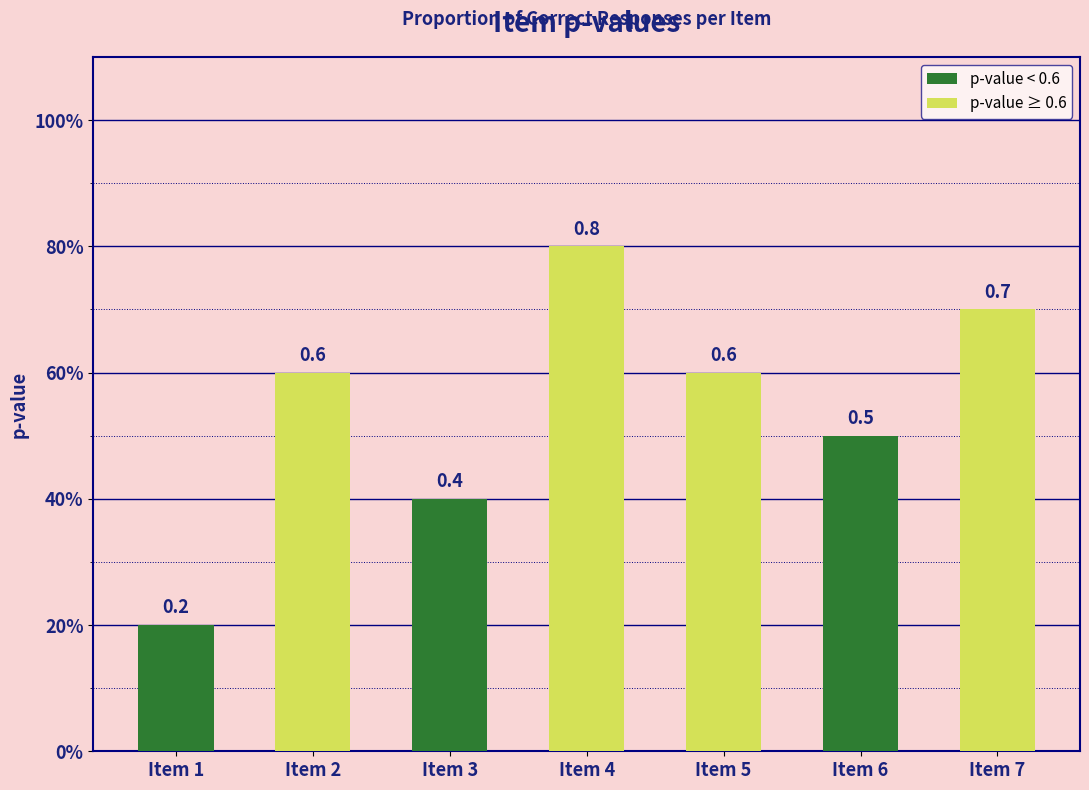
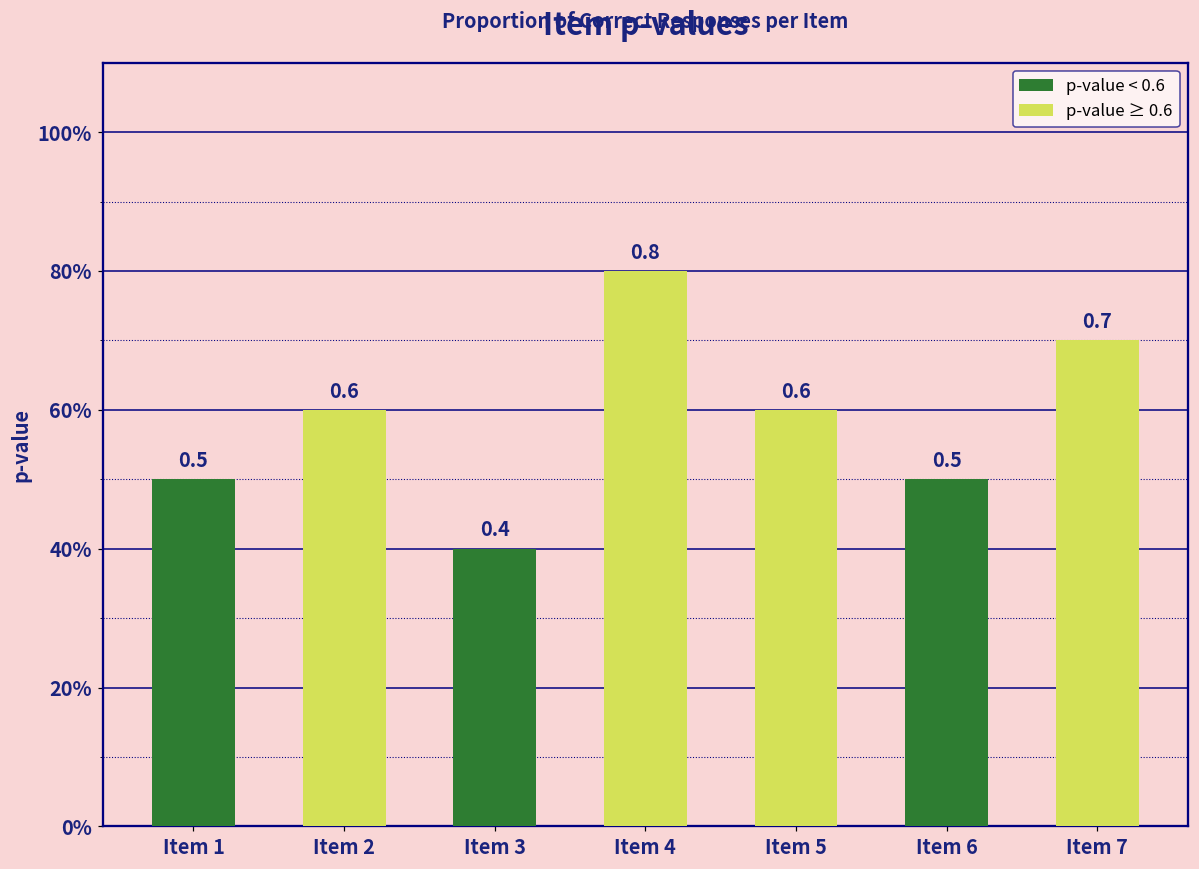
Item 1: 0.2 -> 0.5
